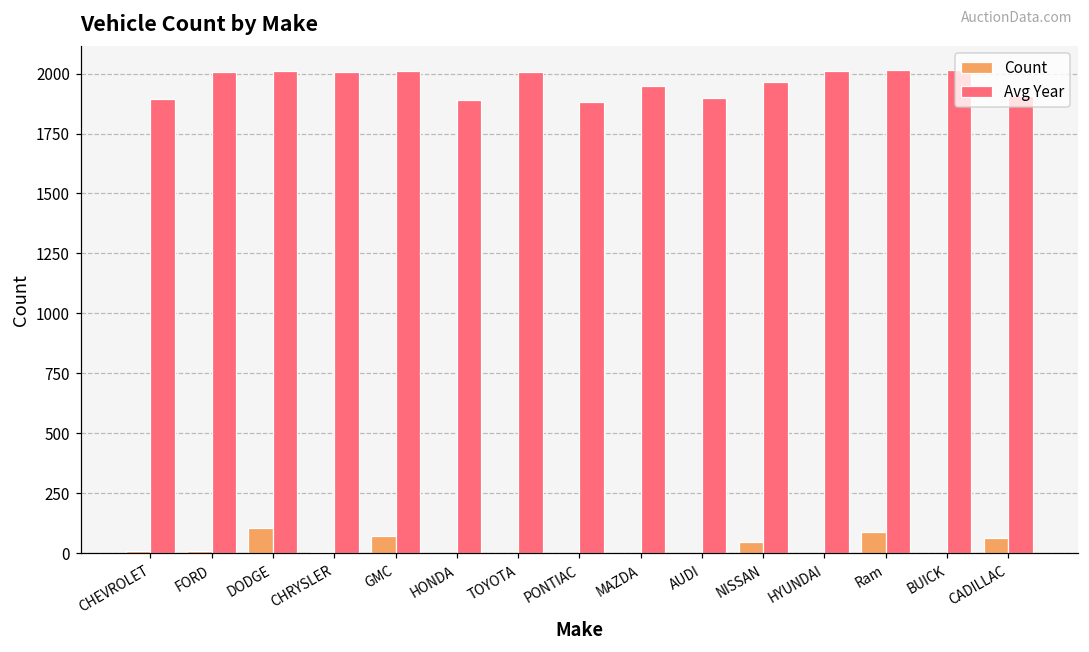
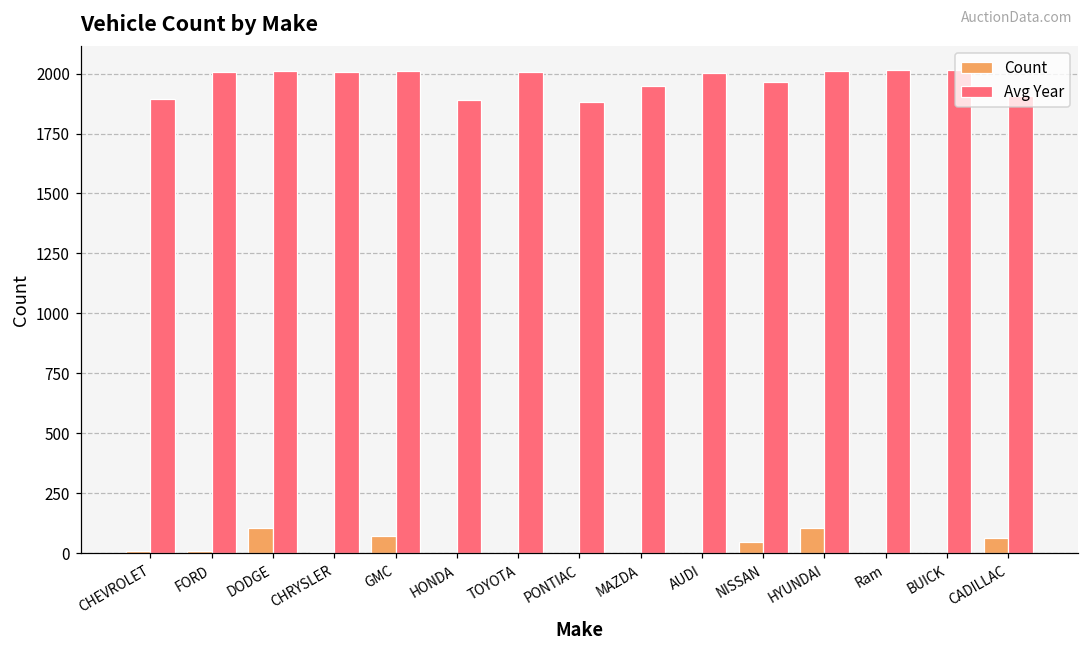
Avg Year, AUDI: 1900 -> 2000
Count, HYUNDAI: 0 -> 100
Count, Ram: 90 -> 0
